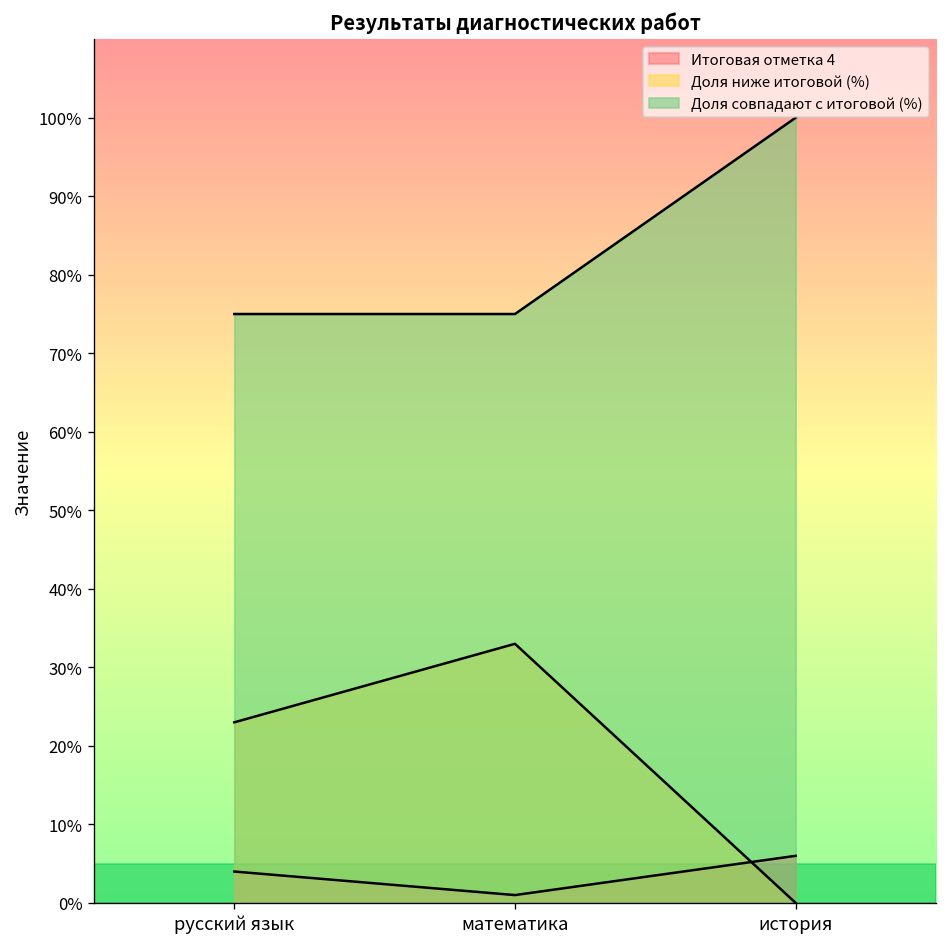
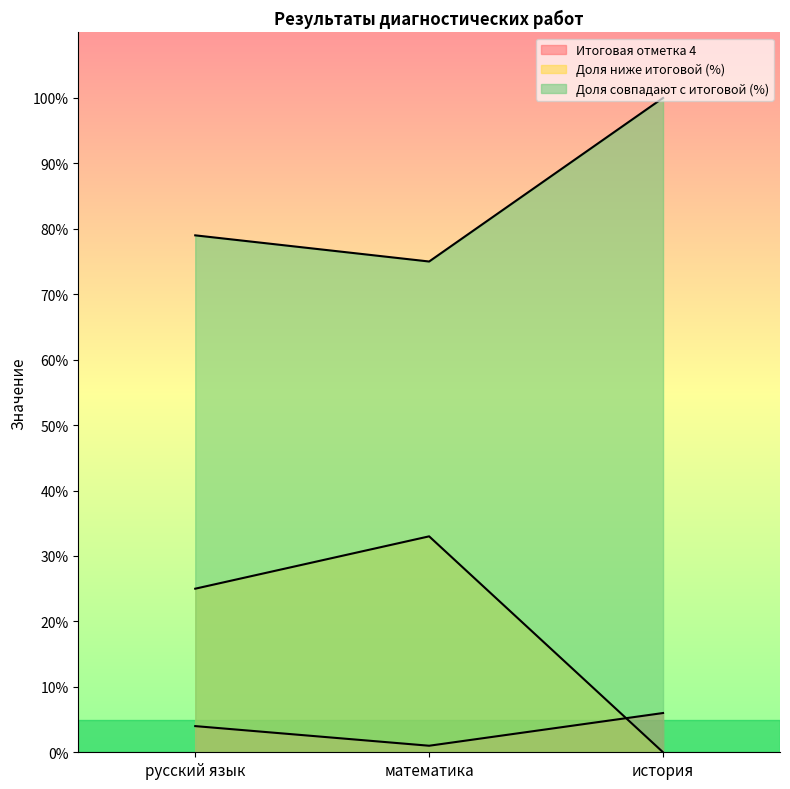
Доля ниже итоговой (%), русский язык: 23% -> 25%
Доля совпадают с итоговой (%), русский язык: 75% -> 79%
